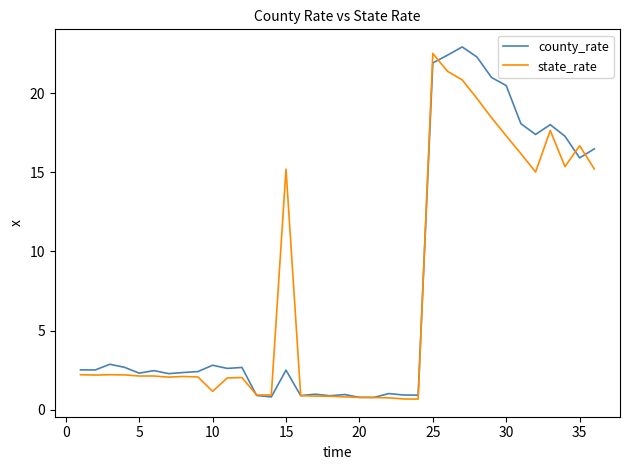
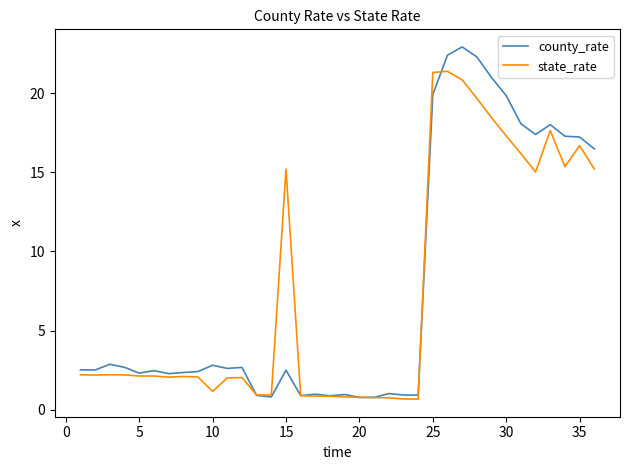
county_rate, 25: 21.9 -> 19.9
state_rate, 25: 22.5 -> 21.3
county_rate, 30: 20.5 -> 19.8
county_rate, 35: 15.9 -> 17.2
